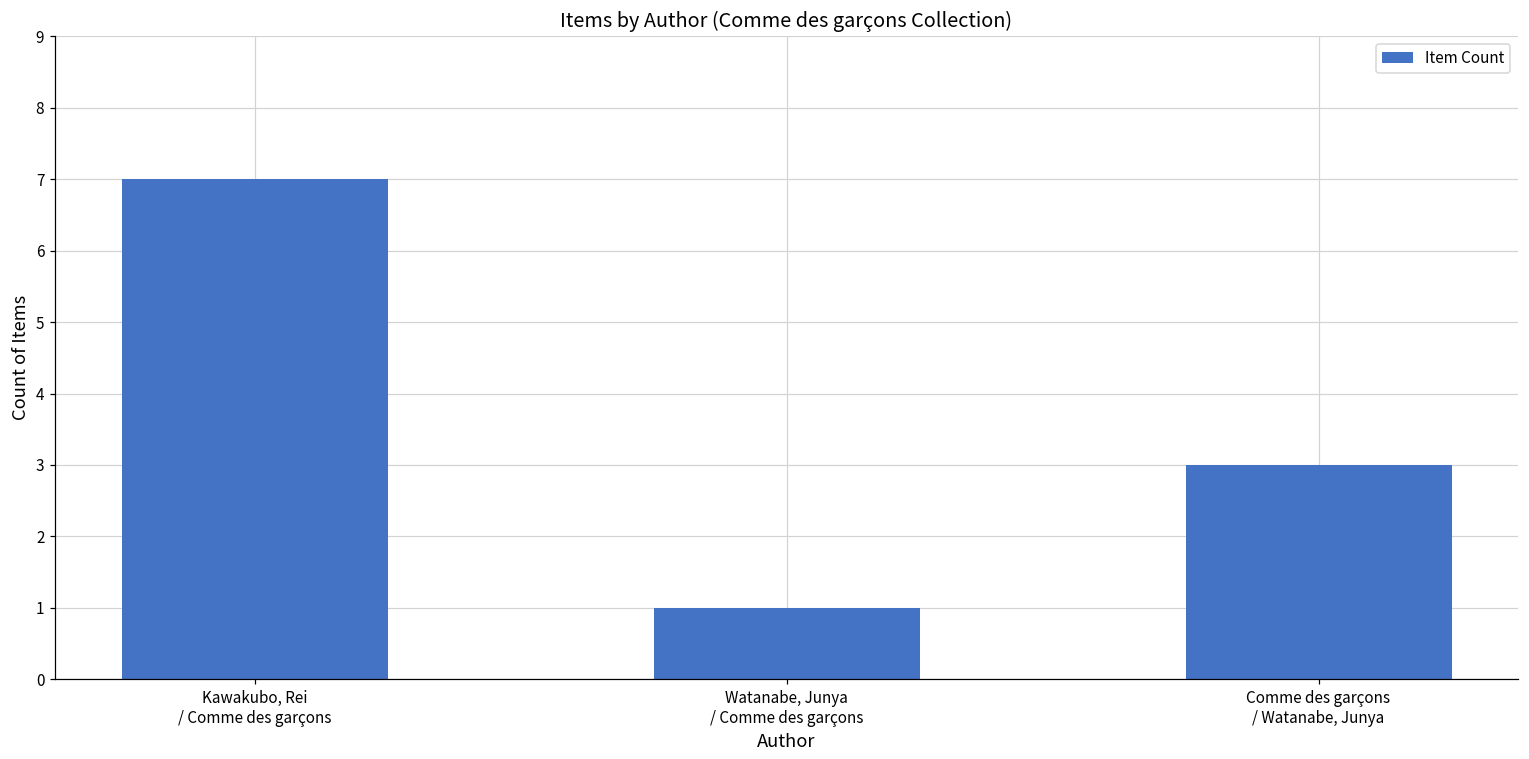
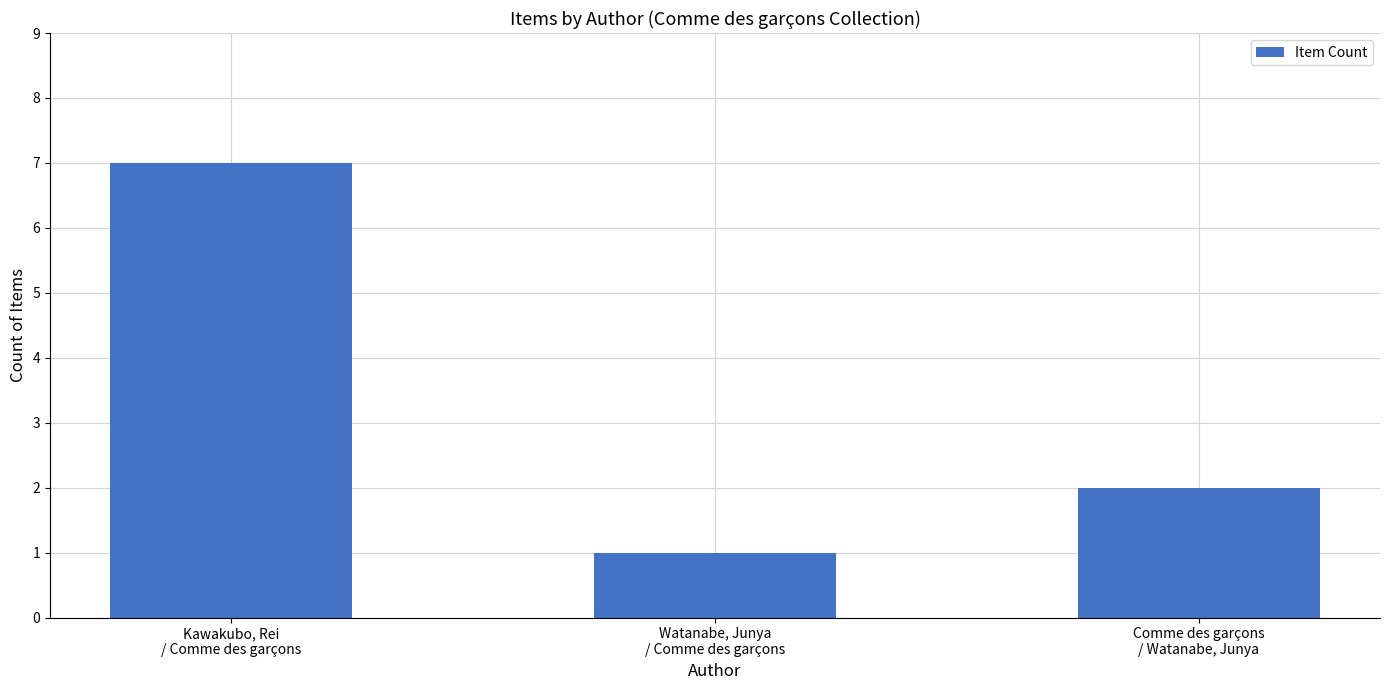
Comme des garçons / Watanabe, Junya: 3 -> 2
